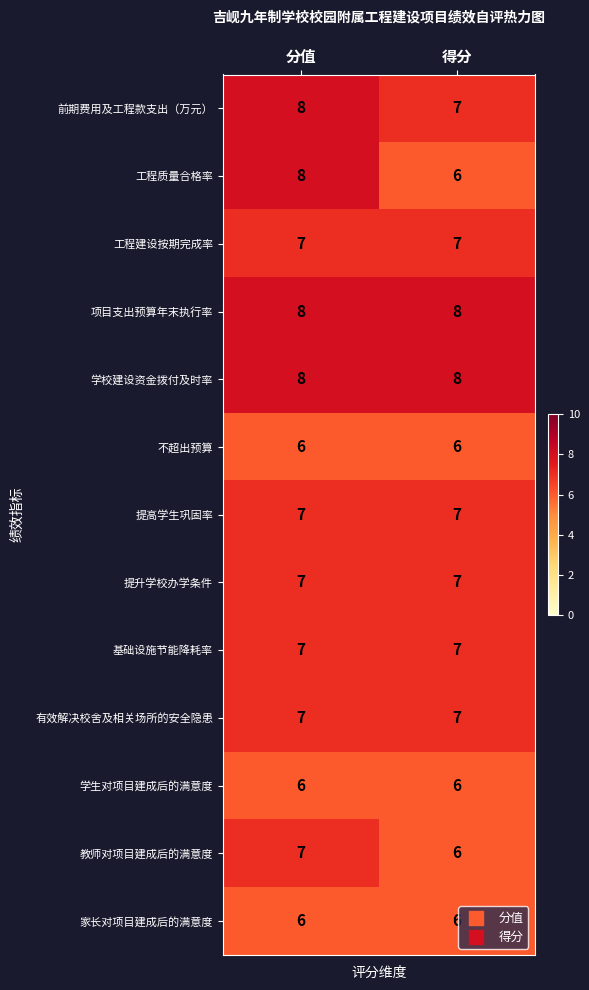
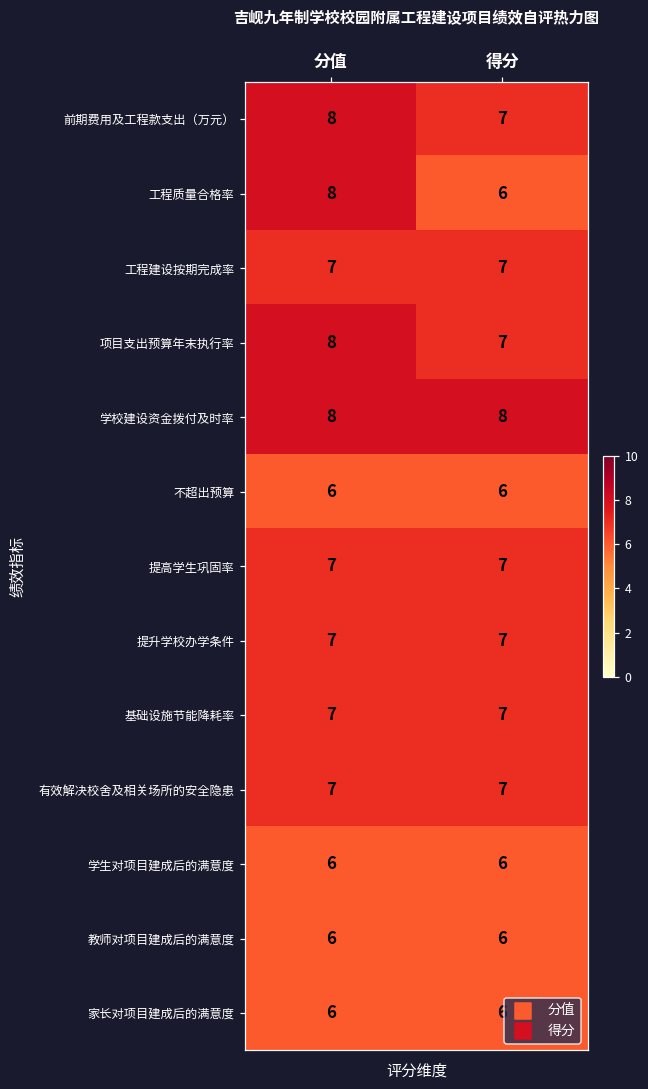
项目支出预算年末执行率, 得分: 8 -> 7
教师对项目建成后的满意度, 分值: 7 -> 6
